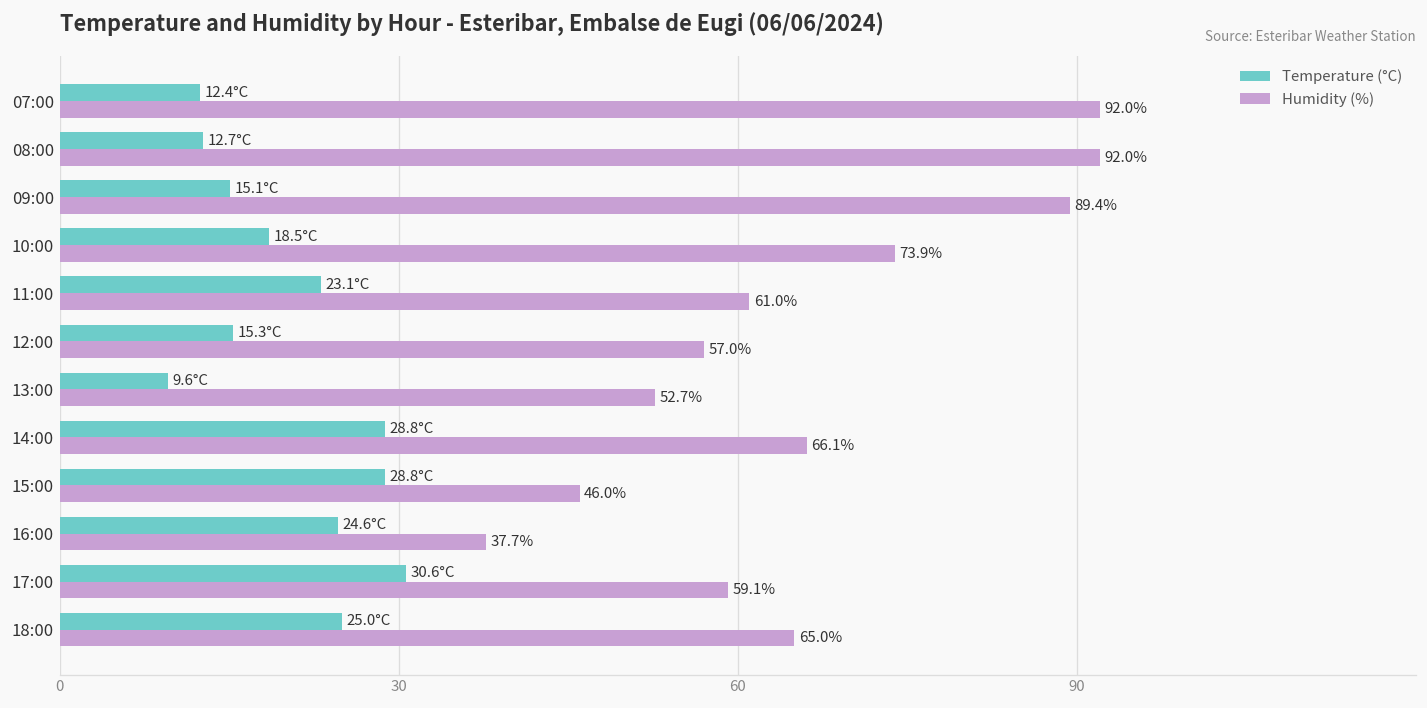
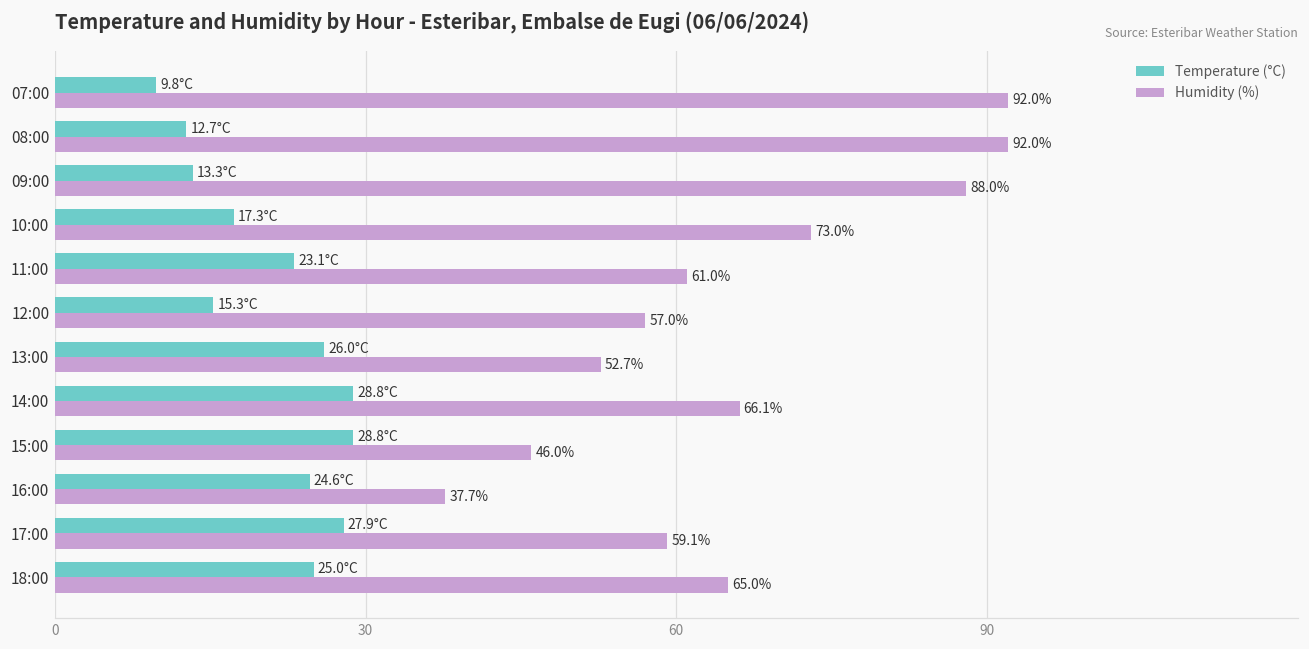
Temperature (°C), 07:00: 12.4°C -> 9.8°C
Temperature (°C), 09:00: 15.1°C -> 13.3°C
Humidity (%), 09:00: 89.4% -> 88.0%
Temperature (°C), 10:00: 18.5°C -> 17.3°C
Humidity (%), 10:00: 73.9% -> 73.0%
Temperature (°C), 13:00: 9.6°C -> 26.0°C
Temperature (°C), 17:00: 30.6°C -> 27.9°C
